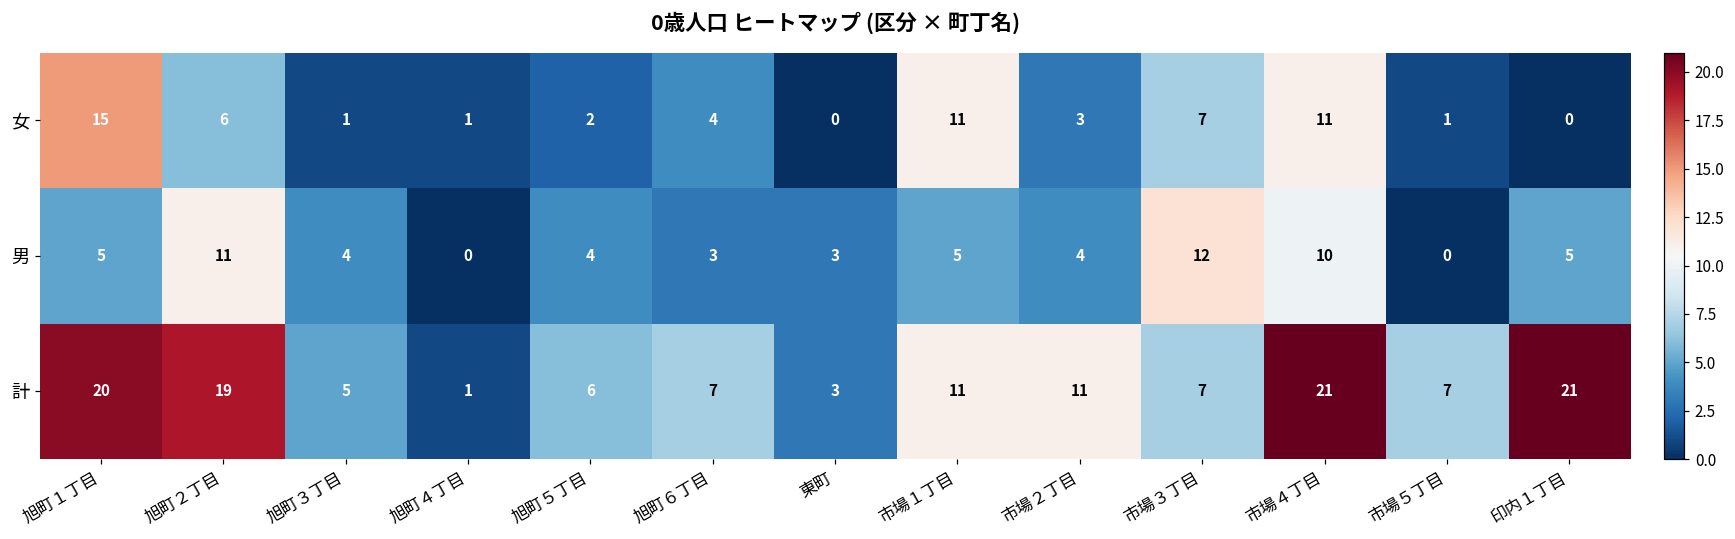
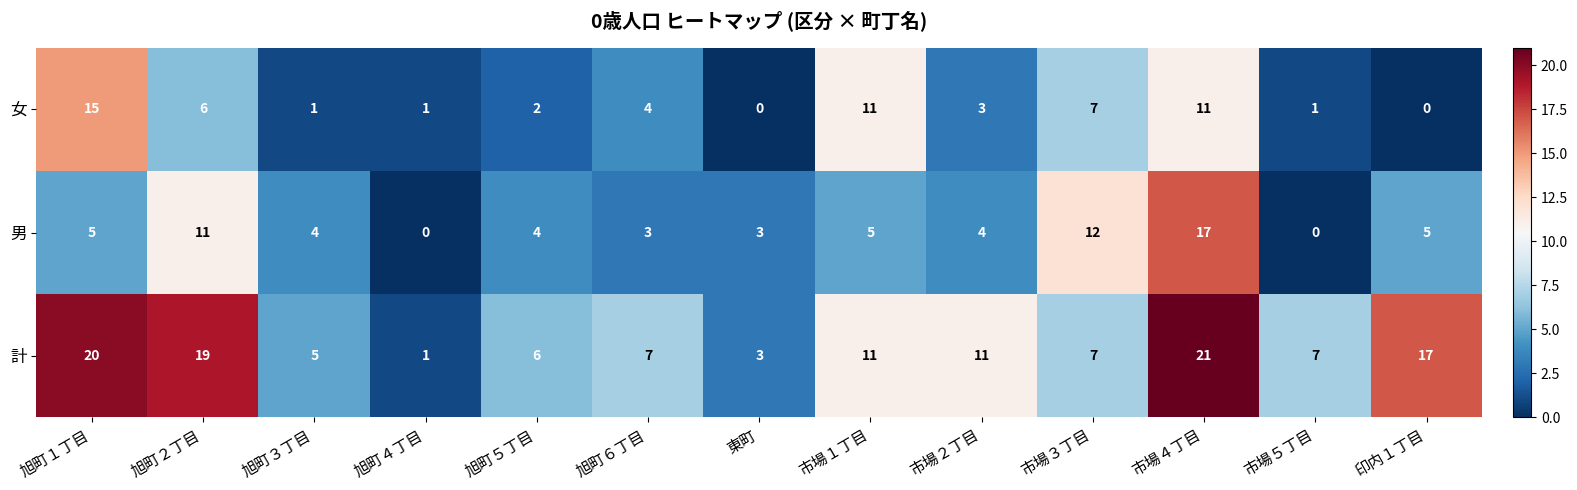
男, 市場４丁目: 10 -> 17
計, 印内１丁目: 21 -> 17
